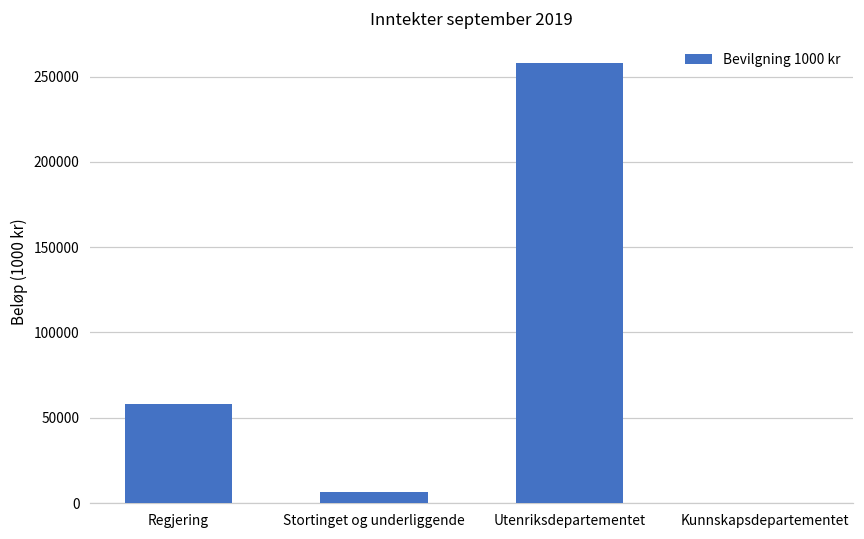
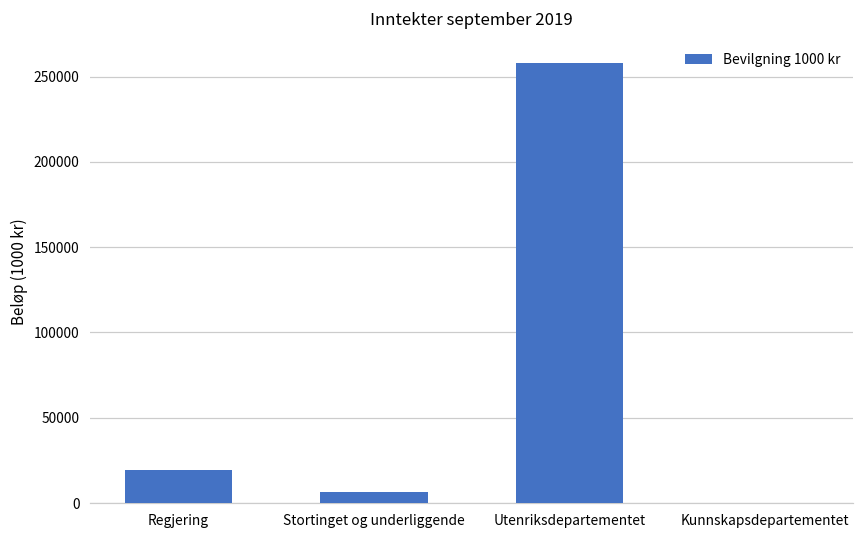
Regjering: 58000 -> 19000
